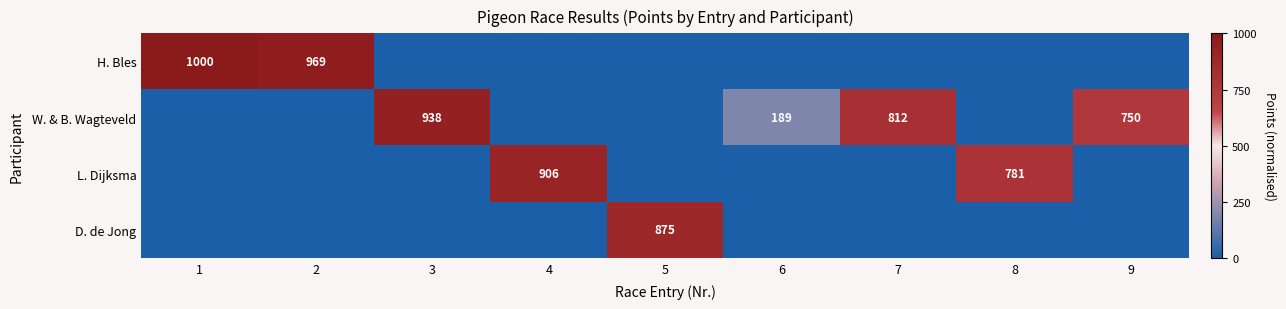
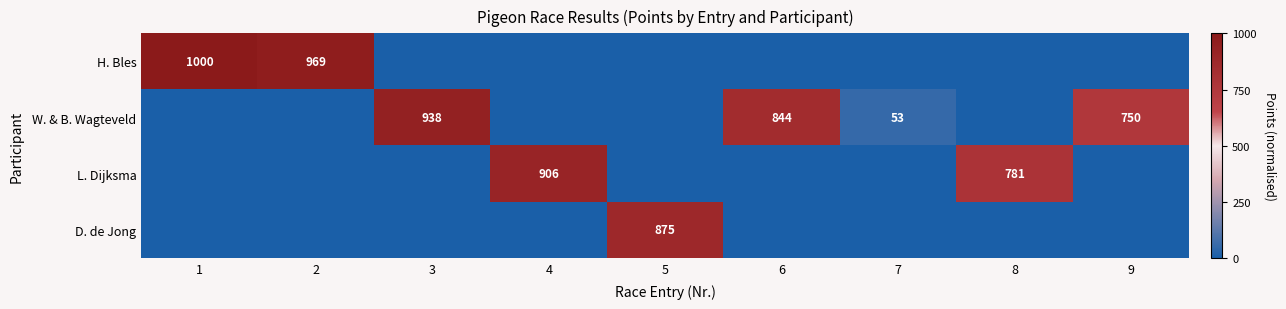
W. & B. Wagteveld, 6: 189 -> 844
W. & B. Wagteveld, 7: 812 -> 53
